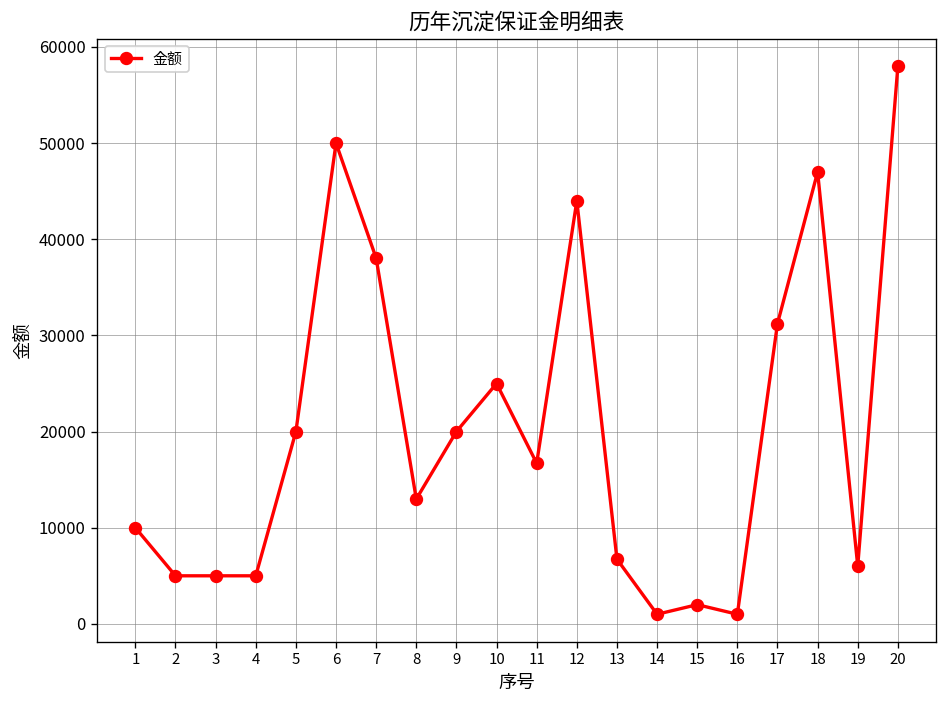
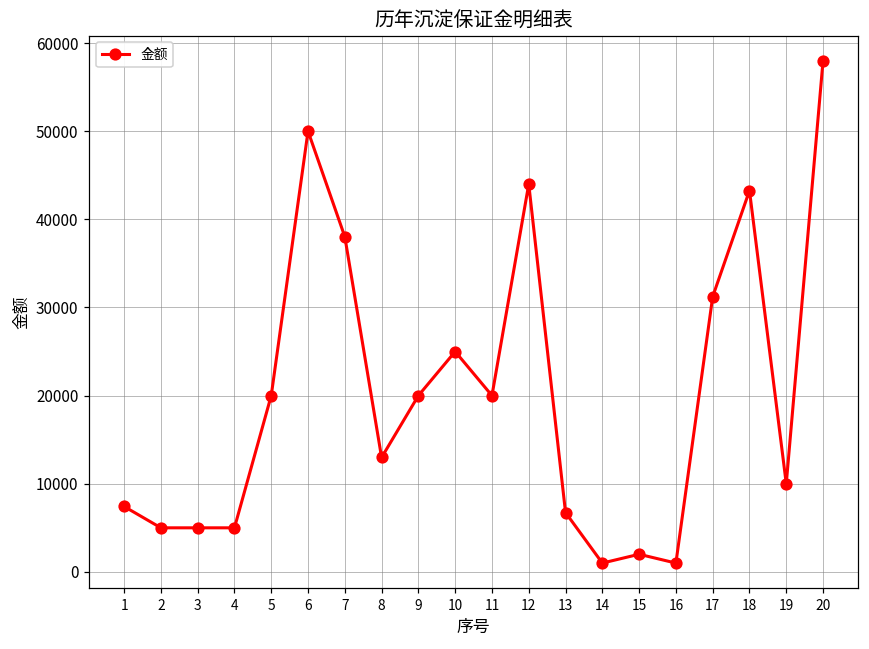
1: 10000 -> 7000
11: 17000 -> 20000
18: 47000 -> 43000
19: 6000 -> 10000
